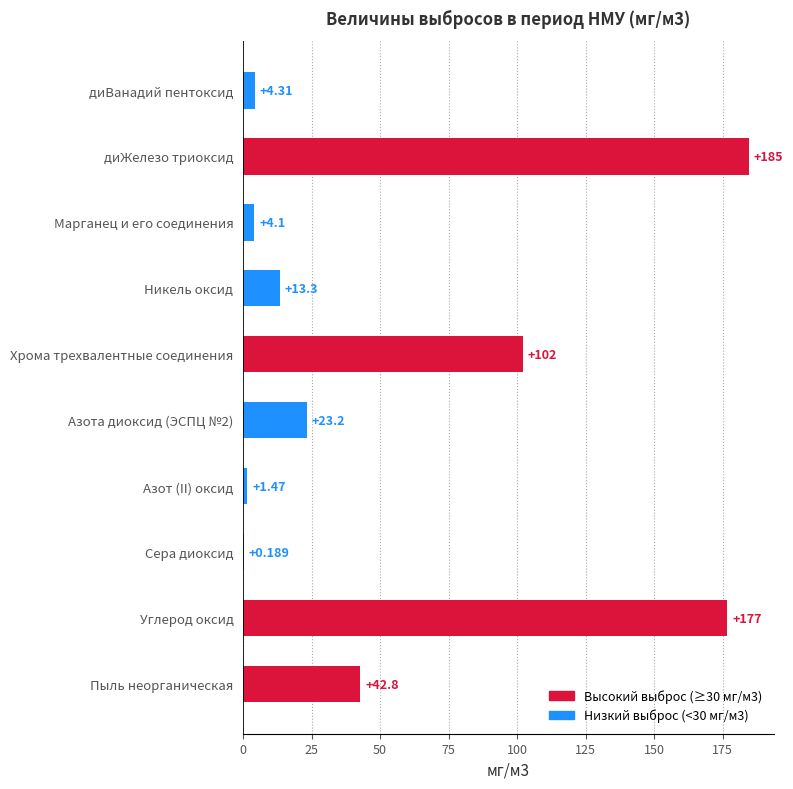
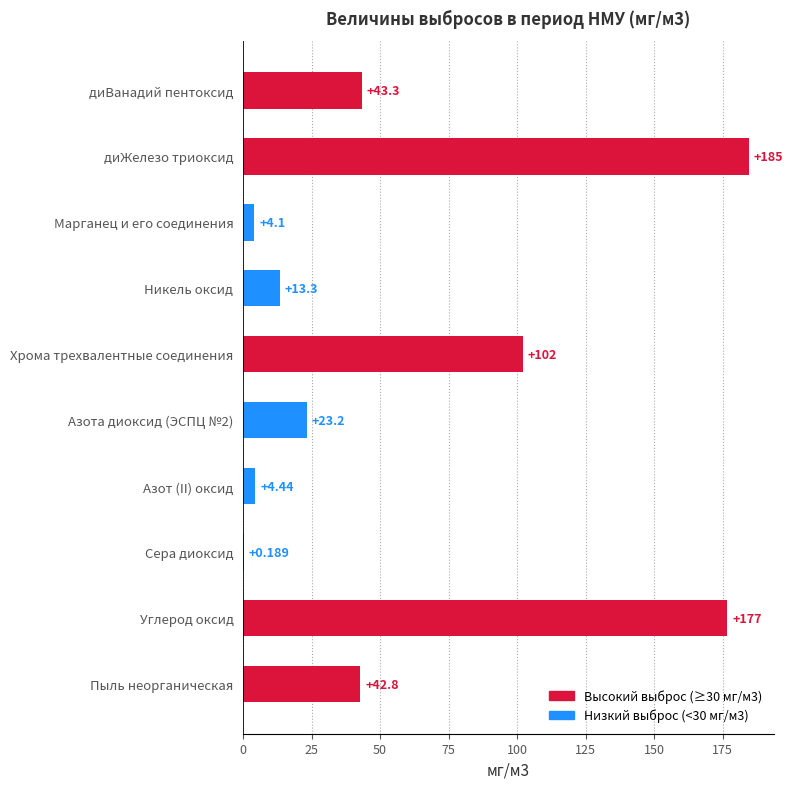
диВанадий пентоксид: +4.31 -> +43.3
Азот (II) оксид: +1.47 -> +4.44
